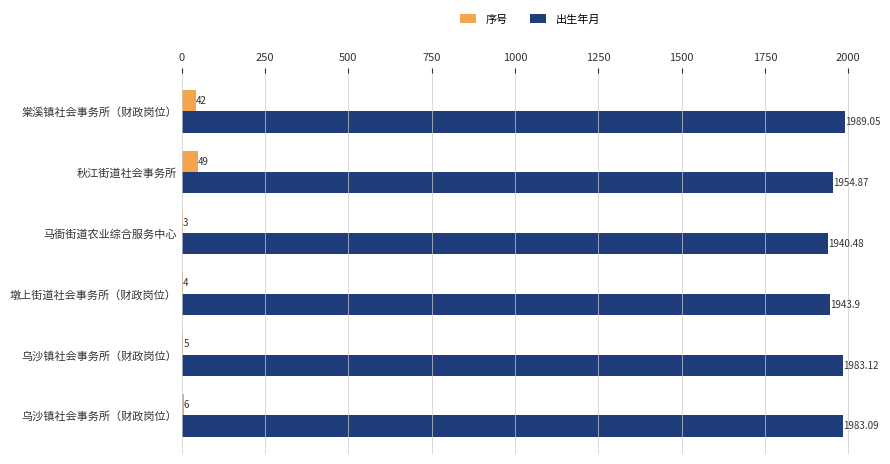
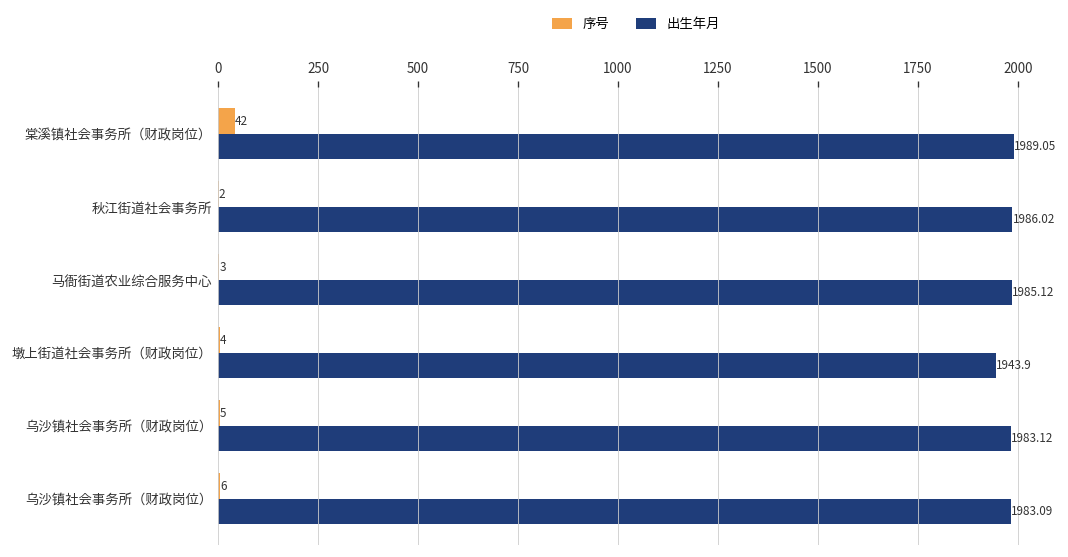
序号, 秋江街道社会事务所: 49 -> 2
出生年月, 秋江街道社会事务所: 1954.87 -> 1986.02
出生年月, 马衙街道农业综合服务中心: 1940.48 -> 1985.12
